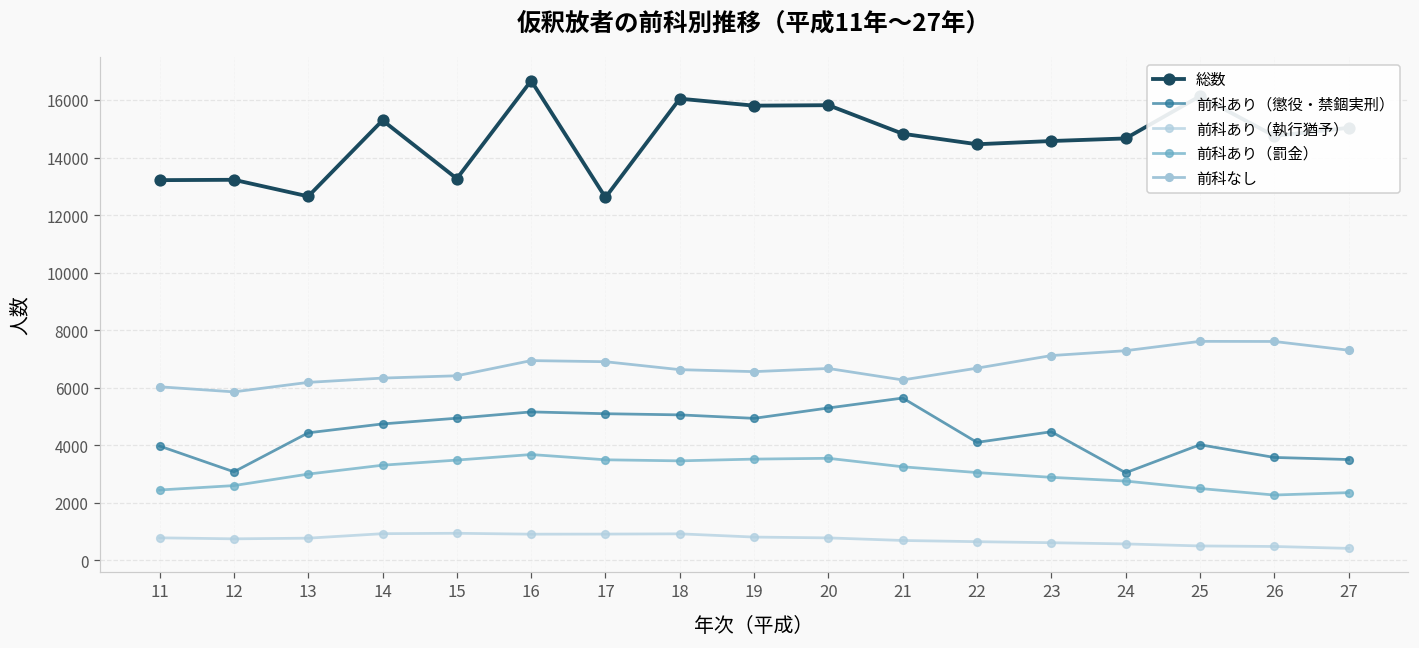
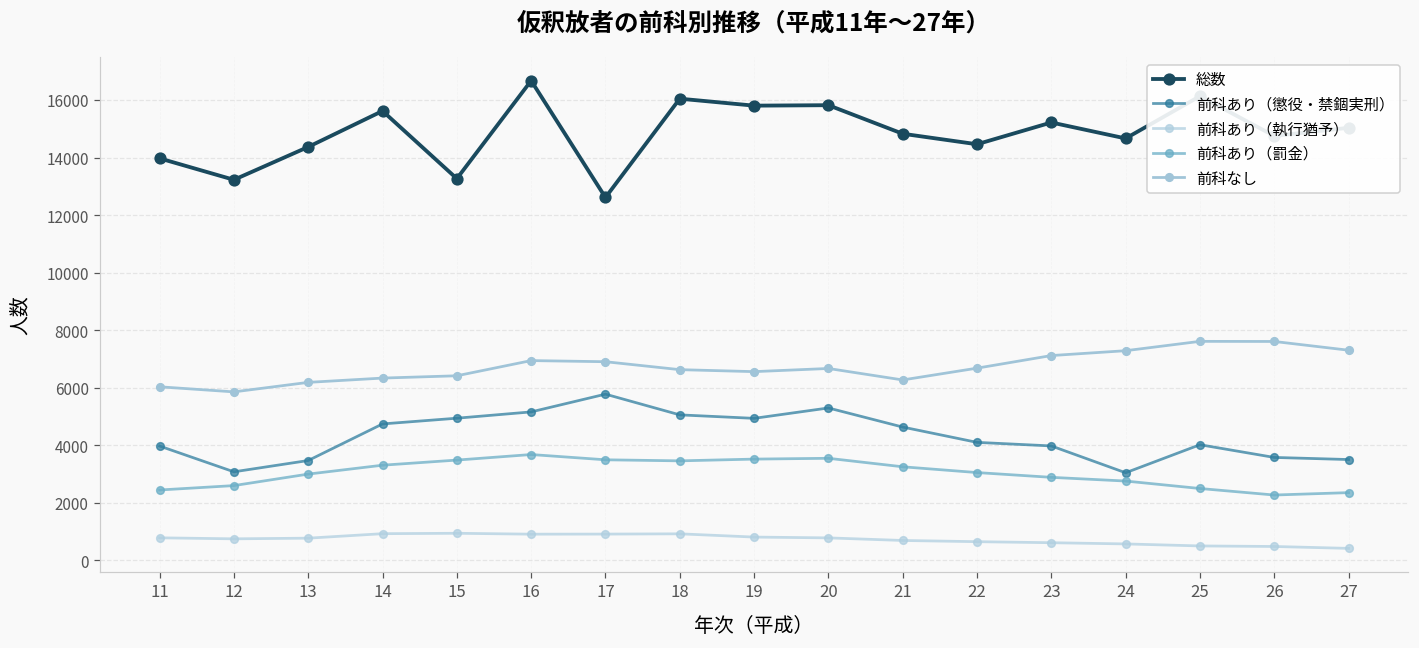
総数, 11: 13200 -> 14000
総数, 13: 12600 -> 14400
前科あり（懲役・禁錮実刑）, 13: 4400 -> 3500
総数, 14: 15300 -> 15600
前科あり（懲役・禁錮実刑）, 17: 5100 -> 5800
前科あり（懲役・禁錮実刑）, 21: 5600 -> 4600
総数, 23: 14600 -> 15200
前科あり（懲役・禁錮実刑）, 23: 4500 -> 4000
